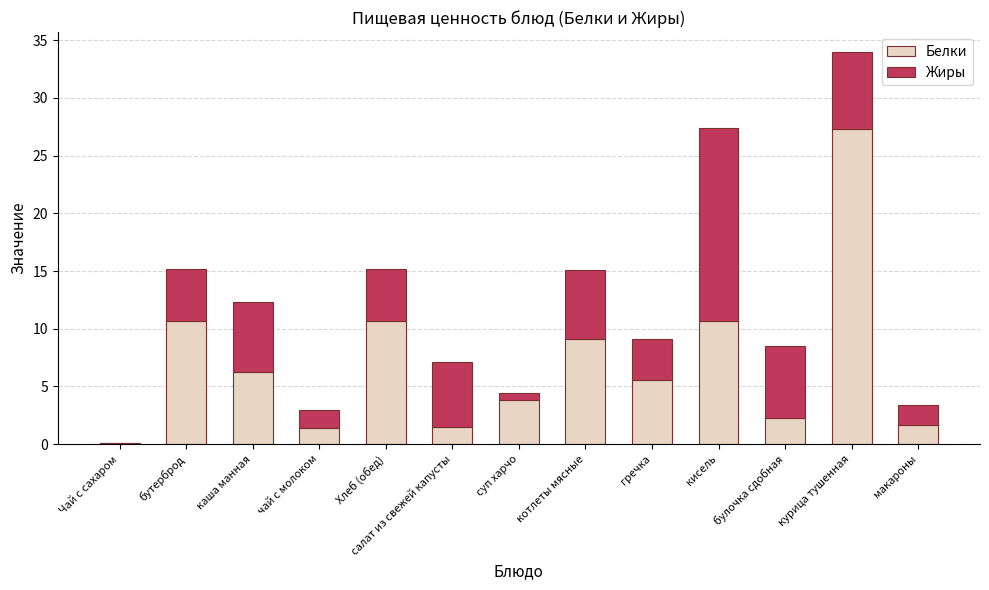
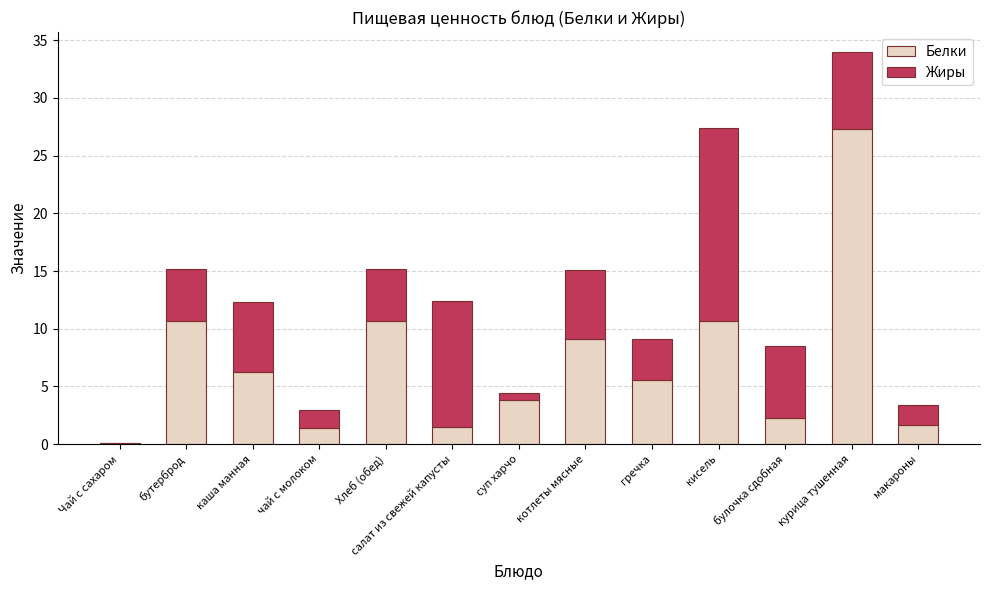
Жиры, салат из свежей капусты: 5.6 -> 10.9
